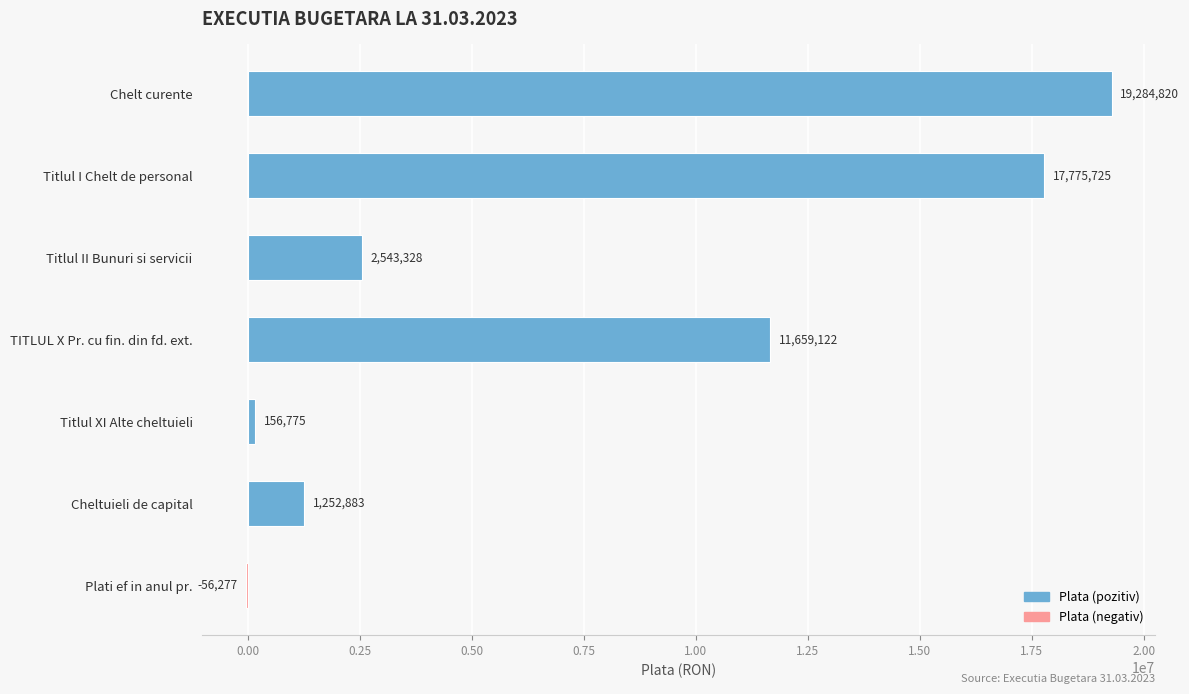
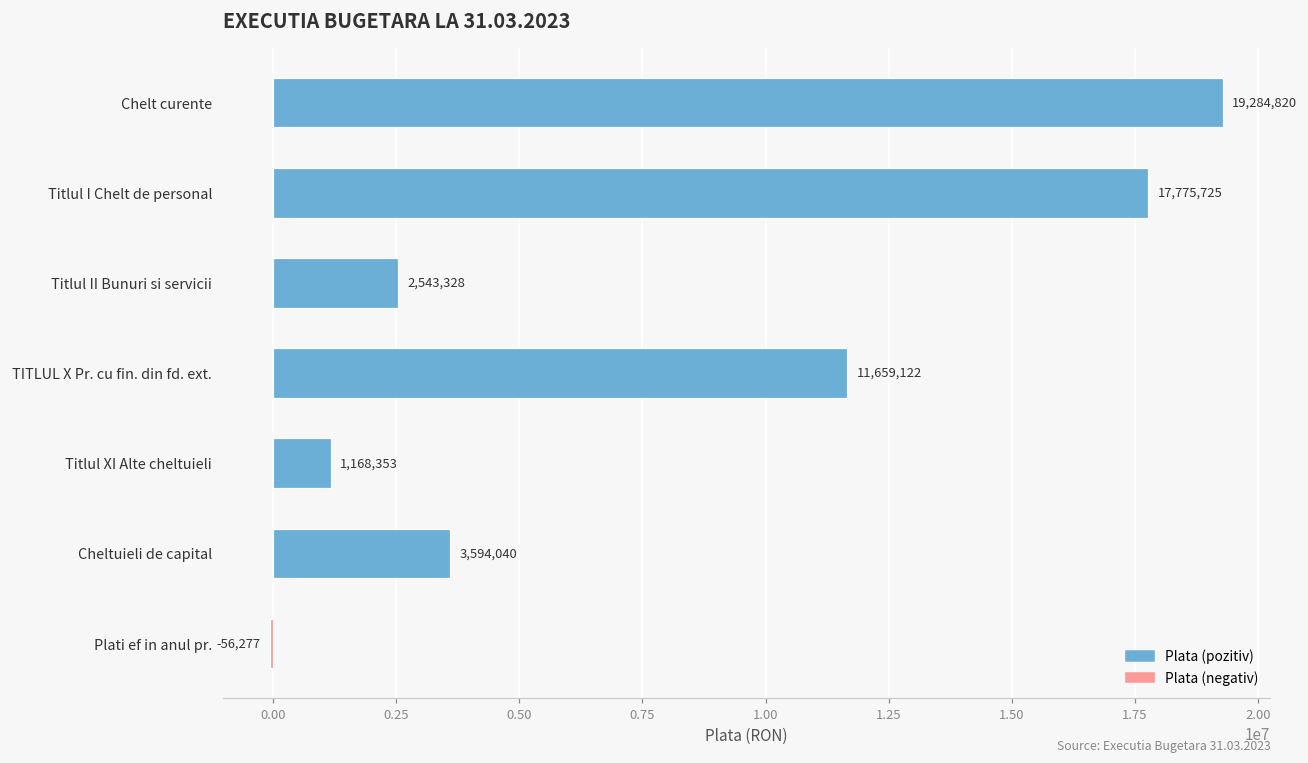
Titlul XI Alte cheltuieli: 156,775 -> 1,168,353
Cheltuieli de capital: 1,252,883 -> 3,594,040
